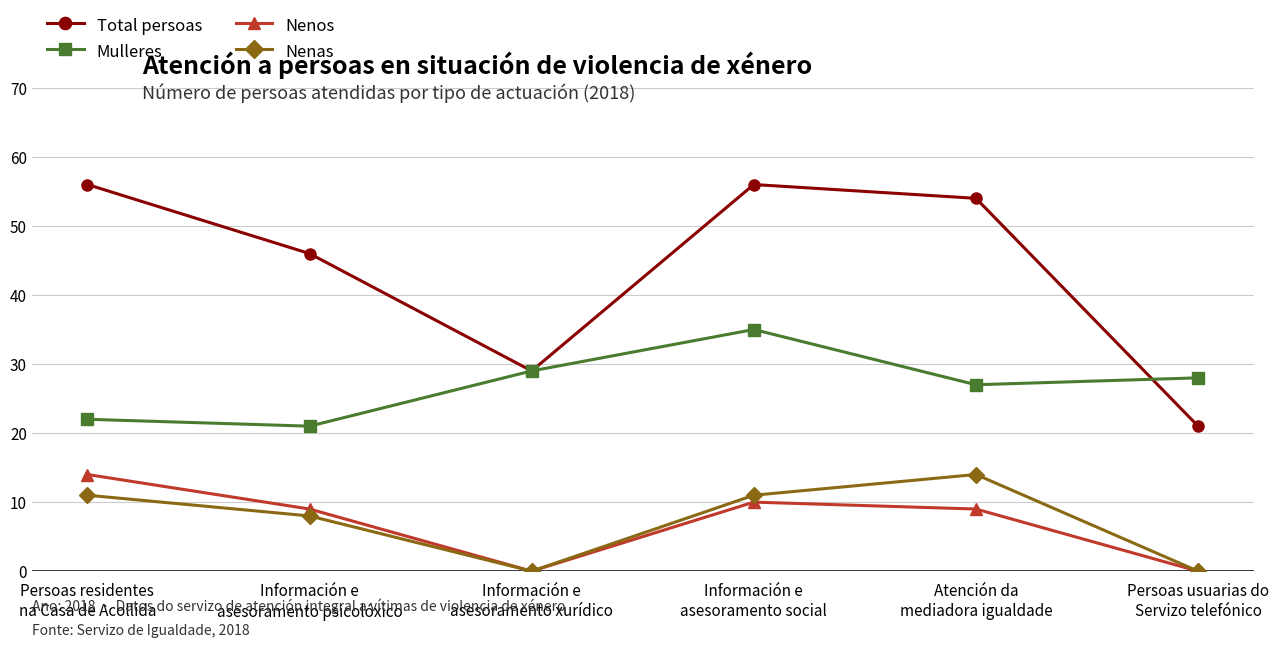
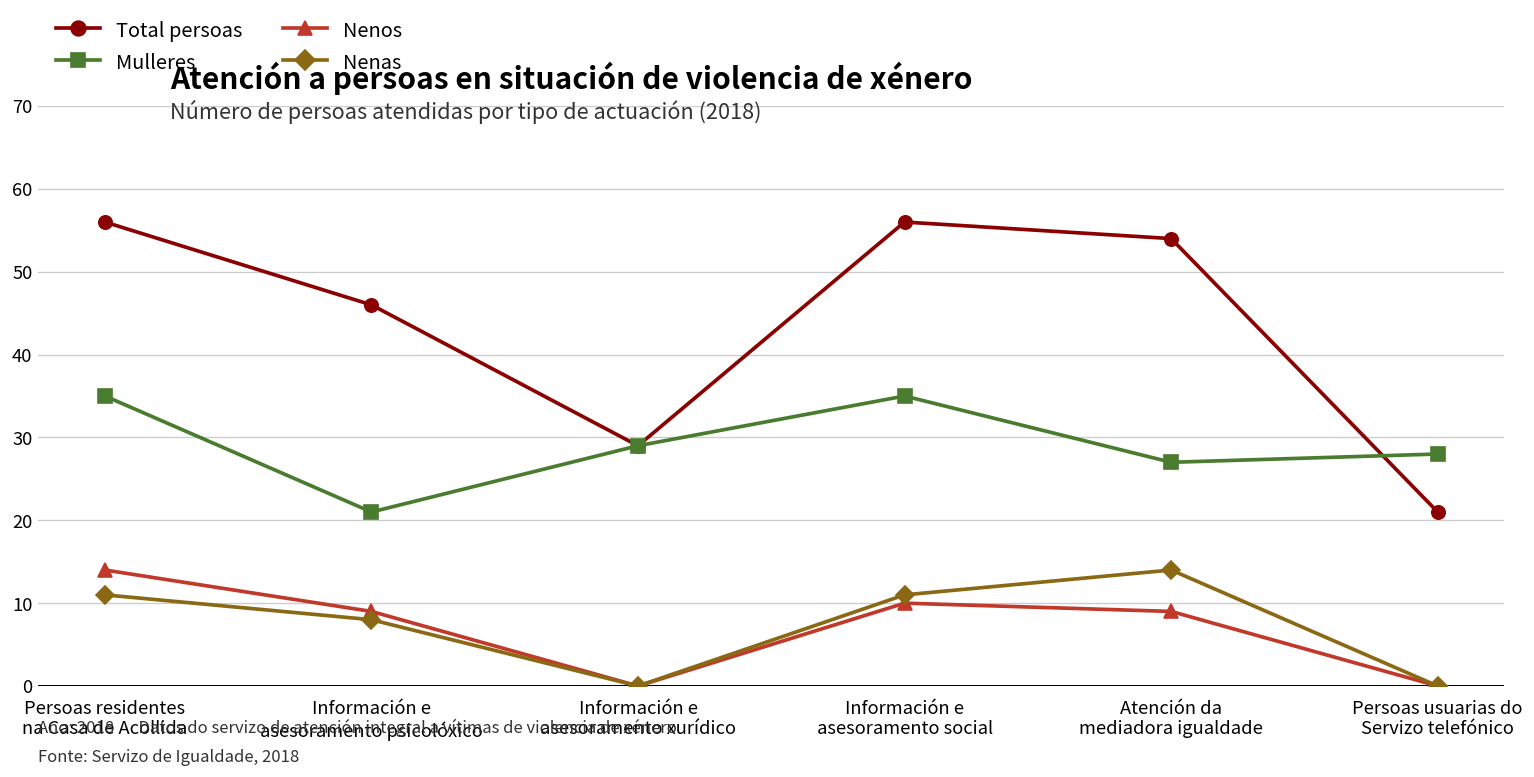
Mulleres, Persoas residentes na Casa de Acollida: 22 -> 35
